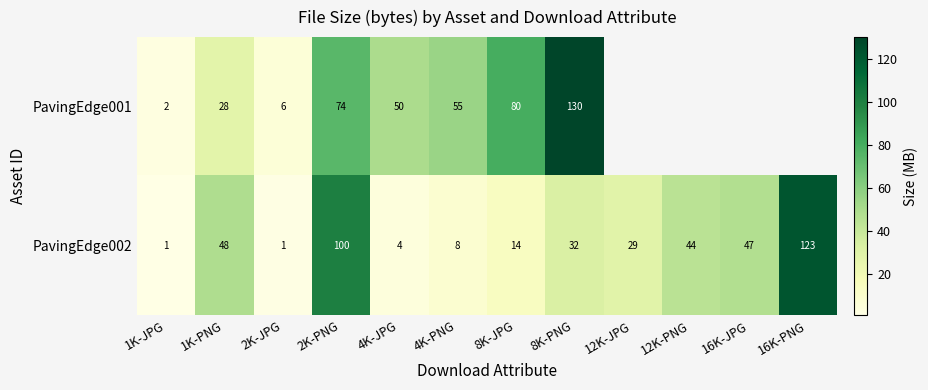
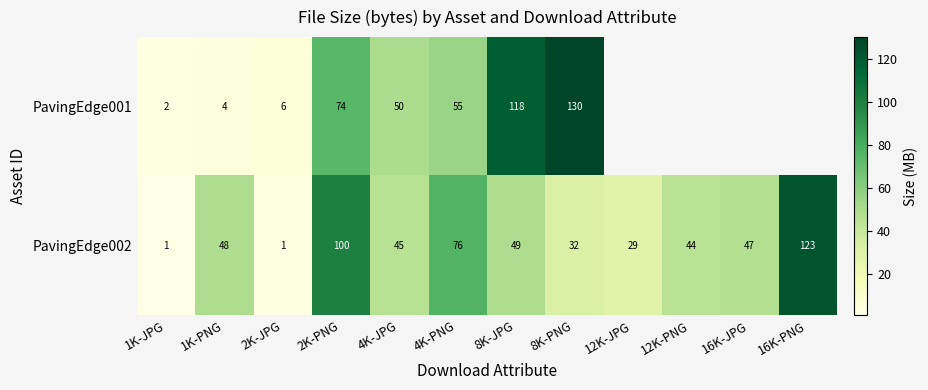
PavingEdge001, 1K-PNG: 28 -> 4
PavingEdge001, 8K-JPG: 80 -> 118
PavingEdge002, 4K-JPG: 4 -> 45
PavingEdge002, 4K-PNG: 8 -> 76
PavingEdge002, 8K-JPG: 14 -> 49
